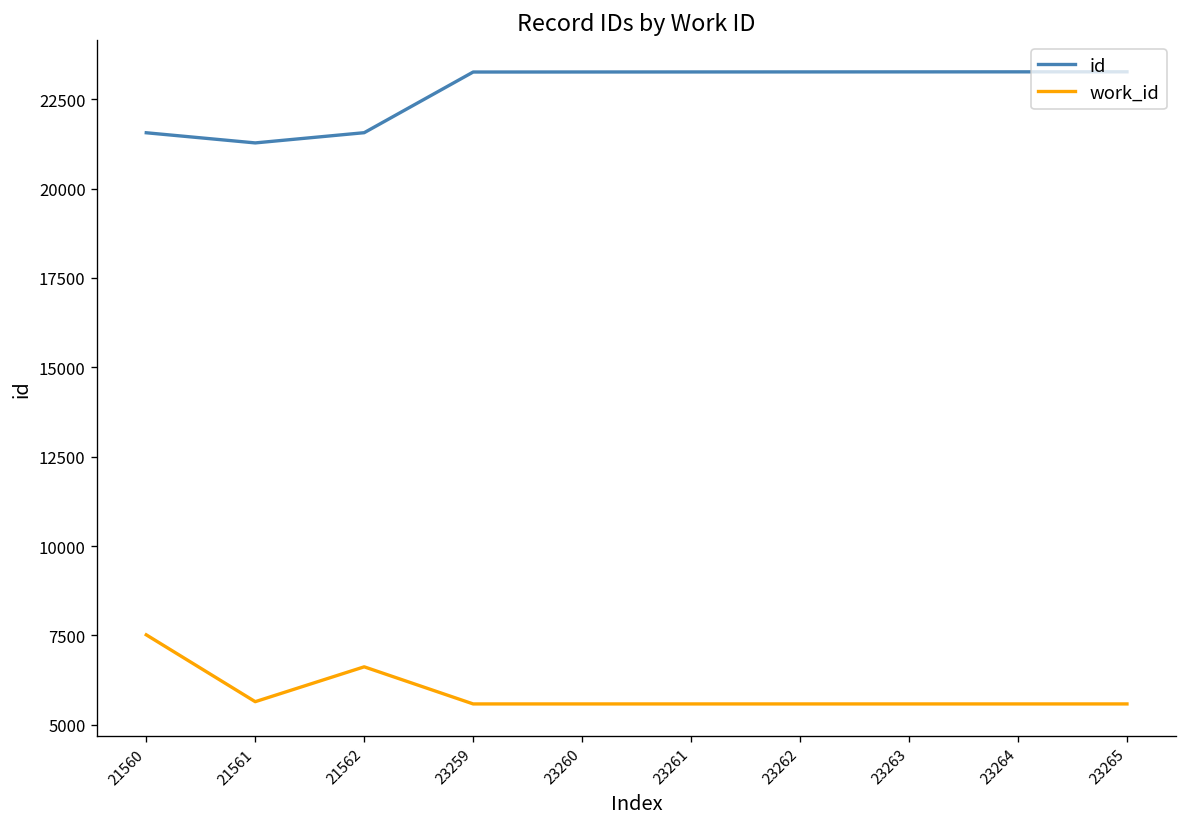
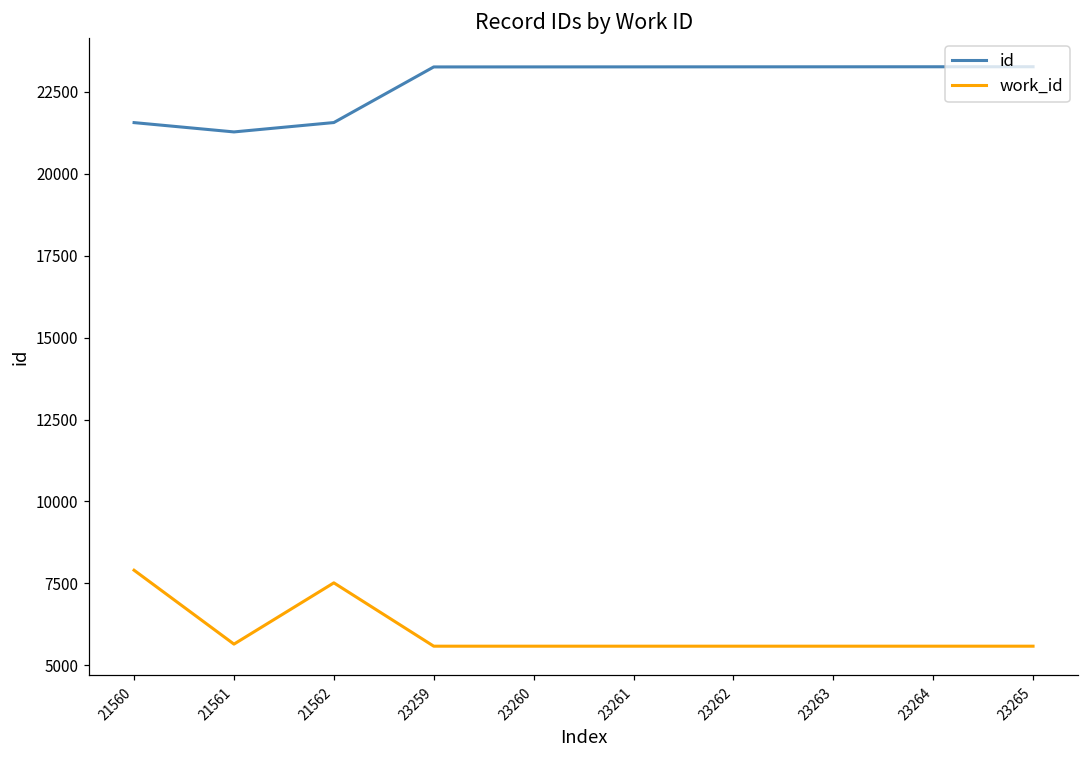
work_id, 21560: 7500 -> 7900
work_id, 21562: 6600 -> 7500
